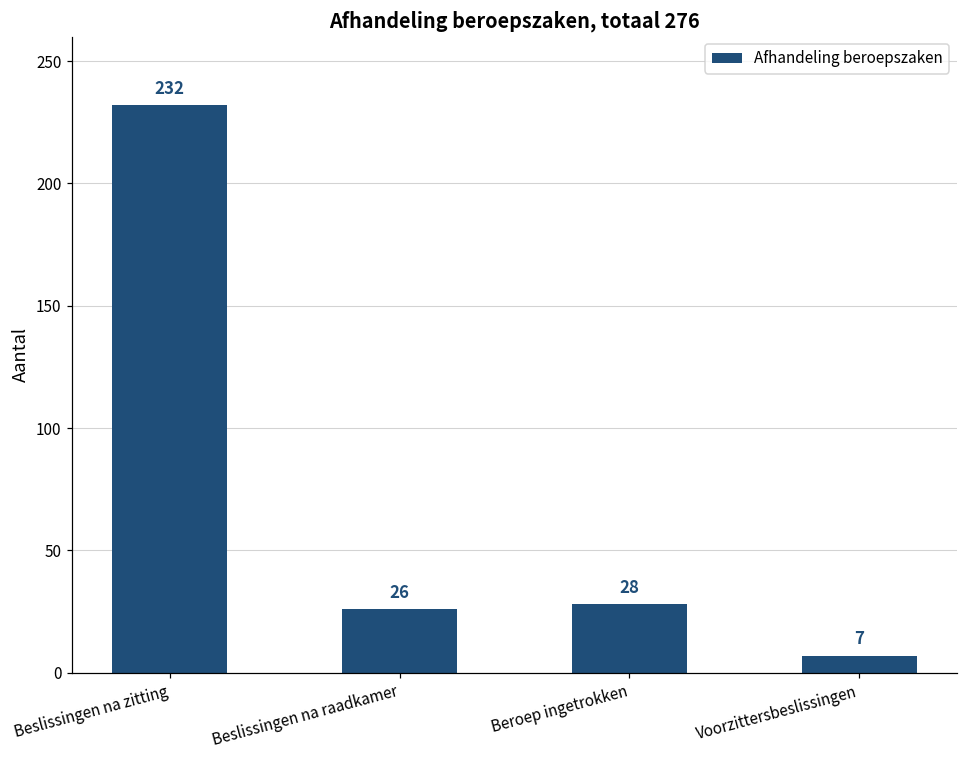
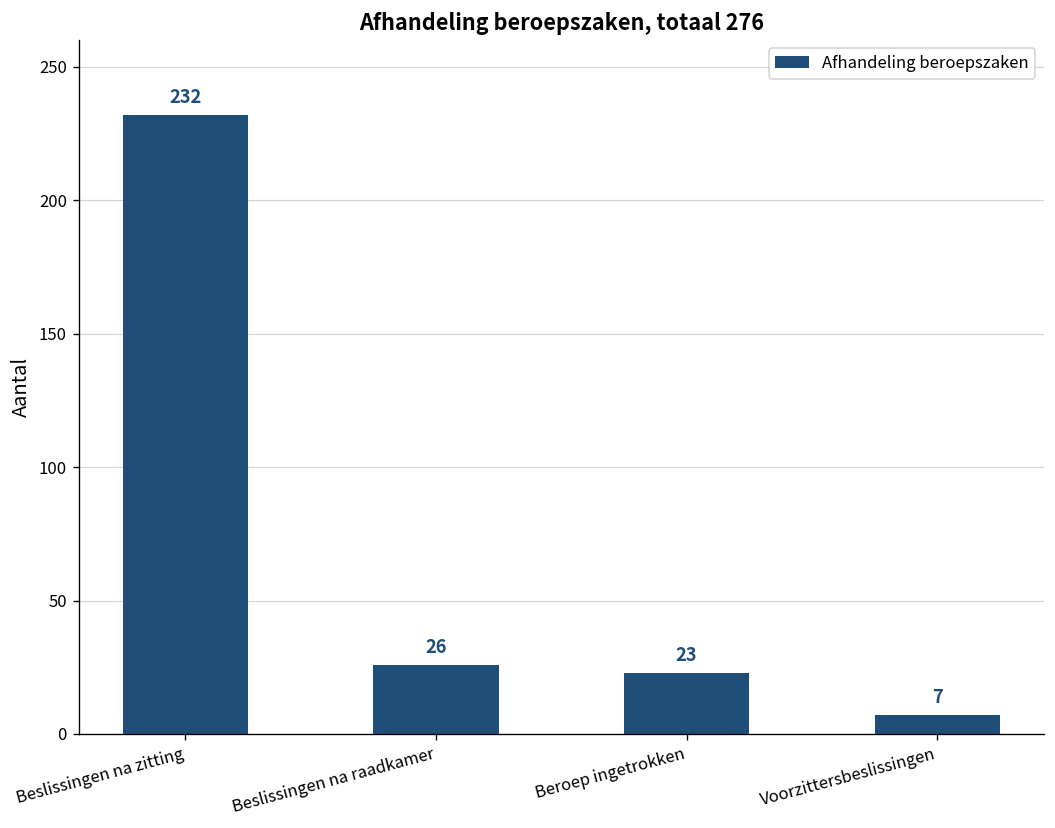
Beroep ingetrokken: 28 -> 23
